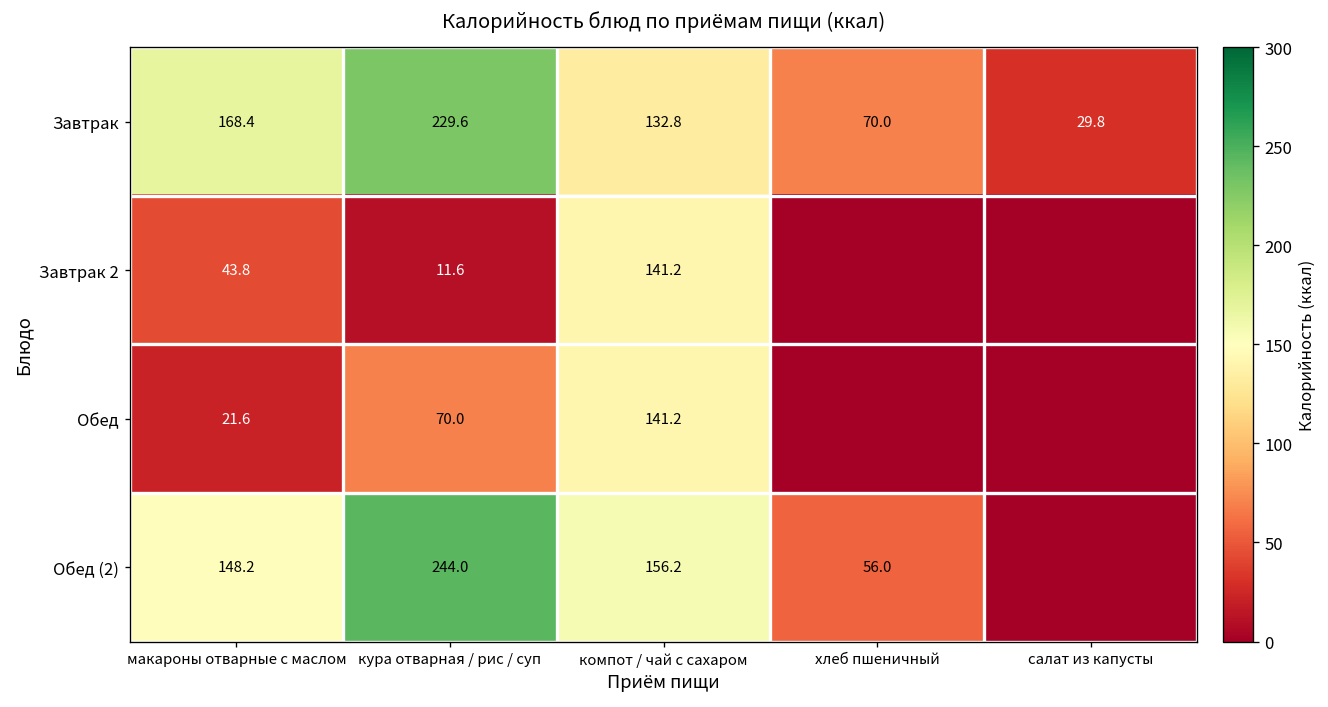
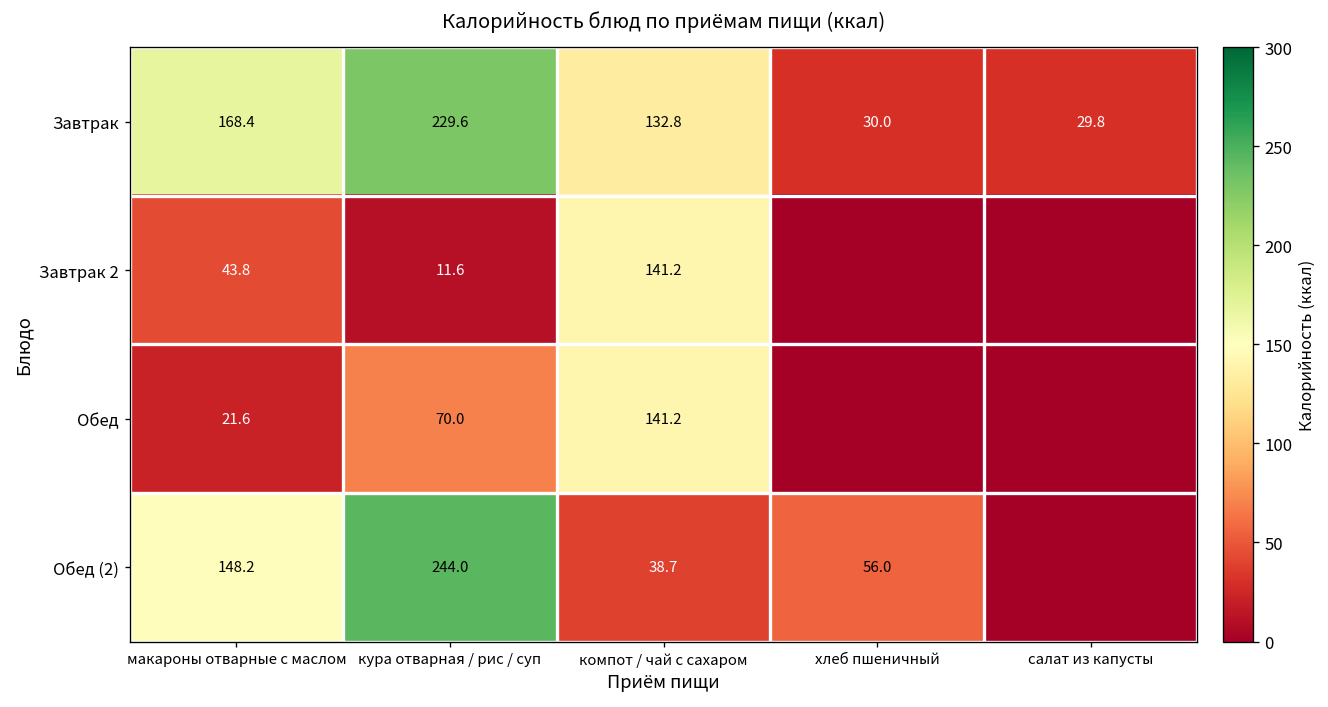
Завтрак, хлеб пшеничный: 70.0 -> 30.0
Обед (2), компот / чай с сахаром: 156.2 -> 38.7
